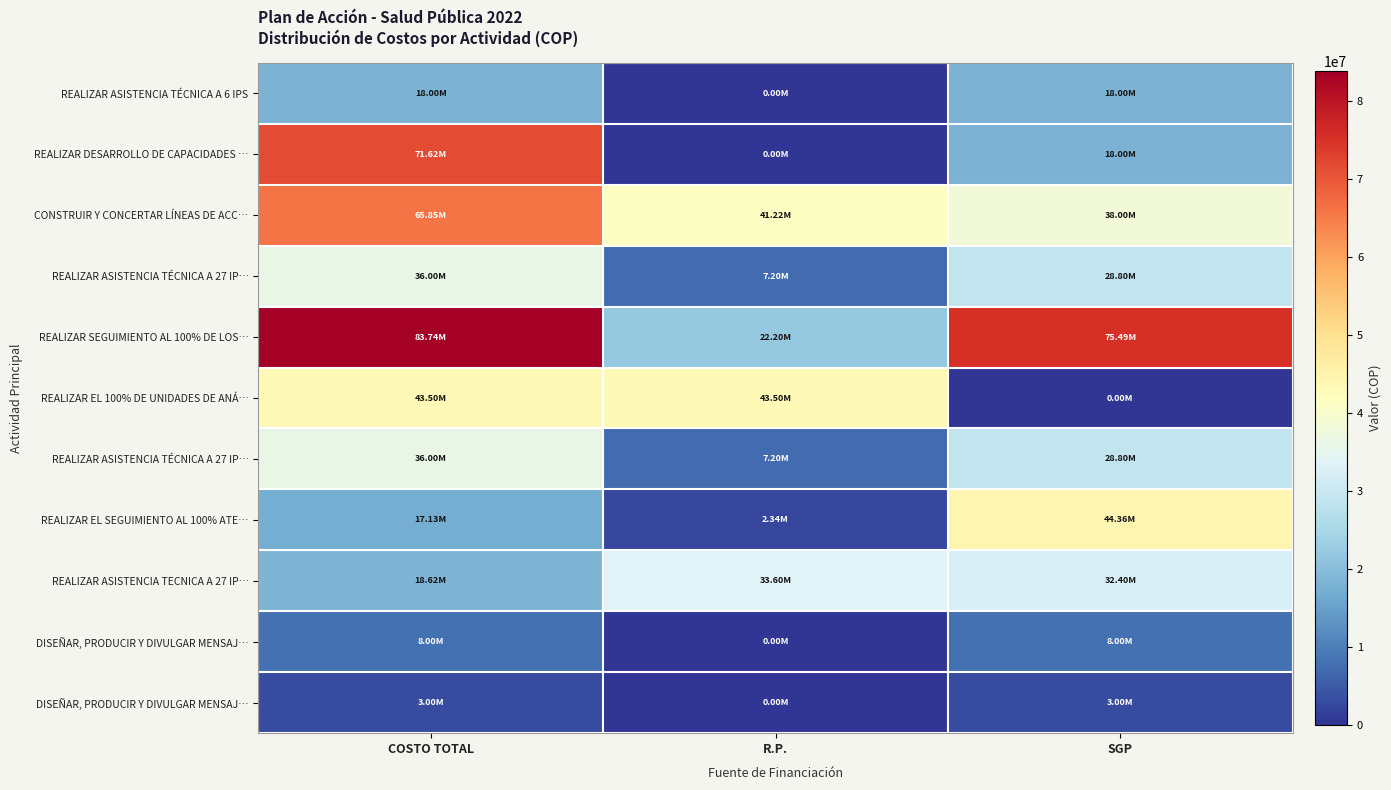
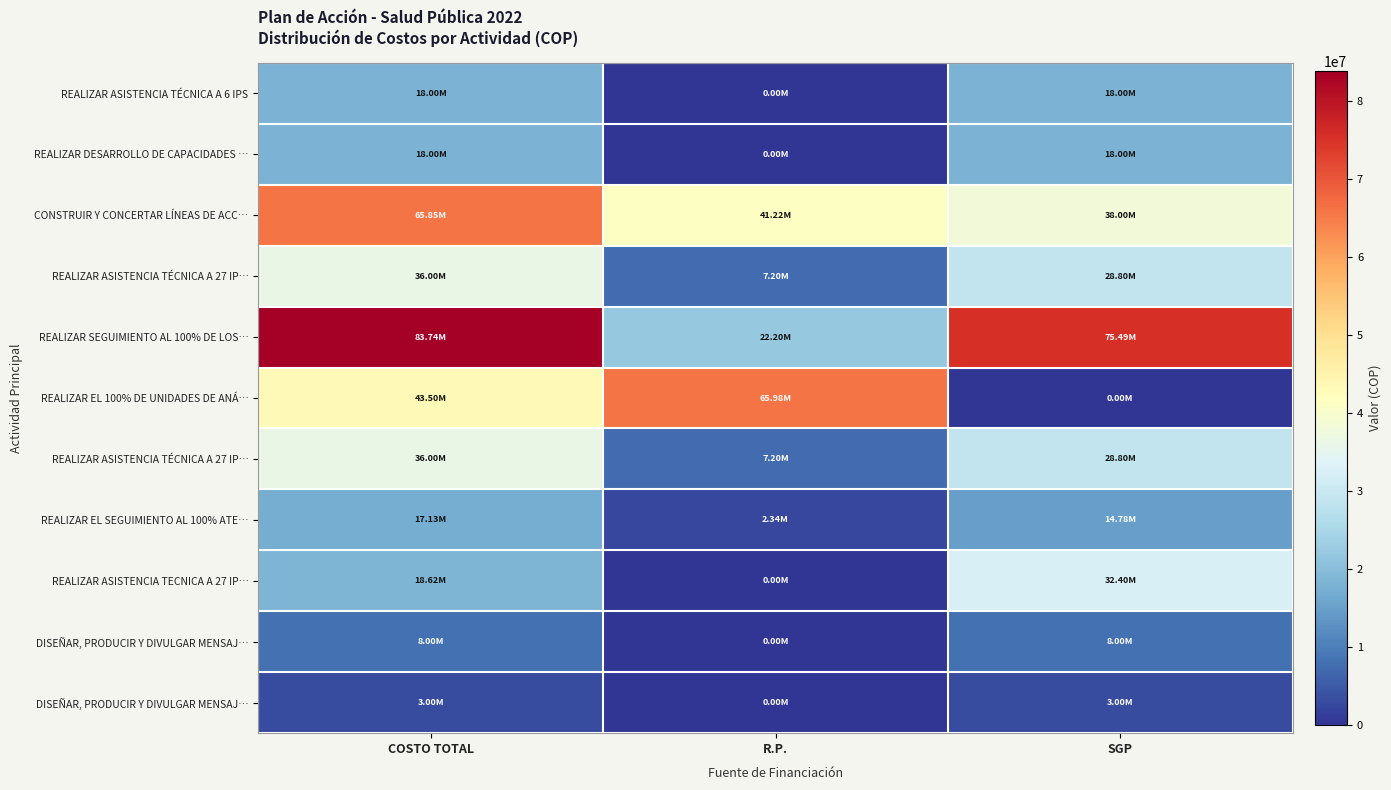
REALIZAR DESARROLLO DE CAPACIDADES …, COSTO TOTAL: 71.62M -> 18.00M
REALIZAR EL 100% DE UNIDADES DE ANÁ…, R.P.: 43.50M -> 65.98M
REALIZAR EL SEGUIMIENTO AL 100% ATE…, SGP: 44.36M -> 14.78M
REALIZAR ASISTENCIA TECNICA A 27 IP…, R.P.: 33.60M -> 0.00M
